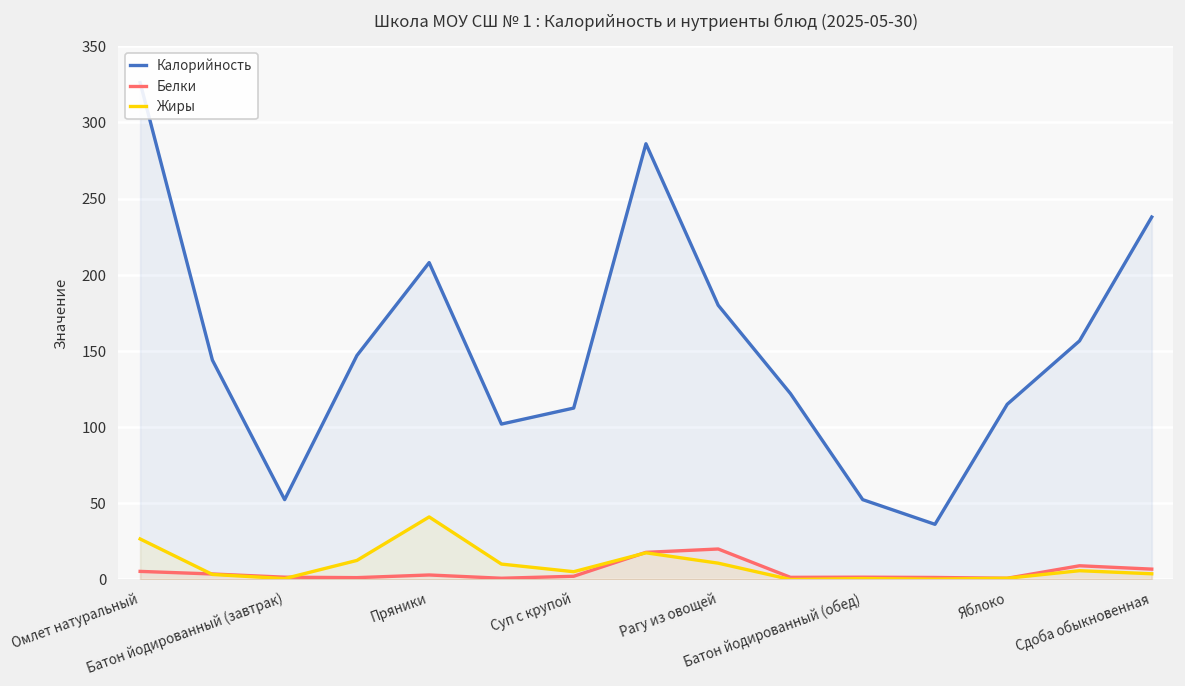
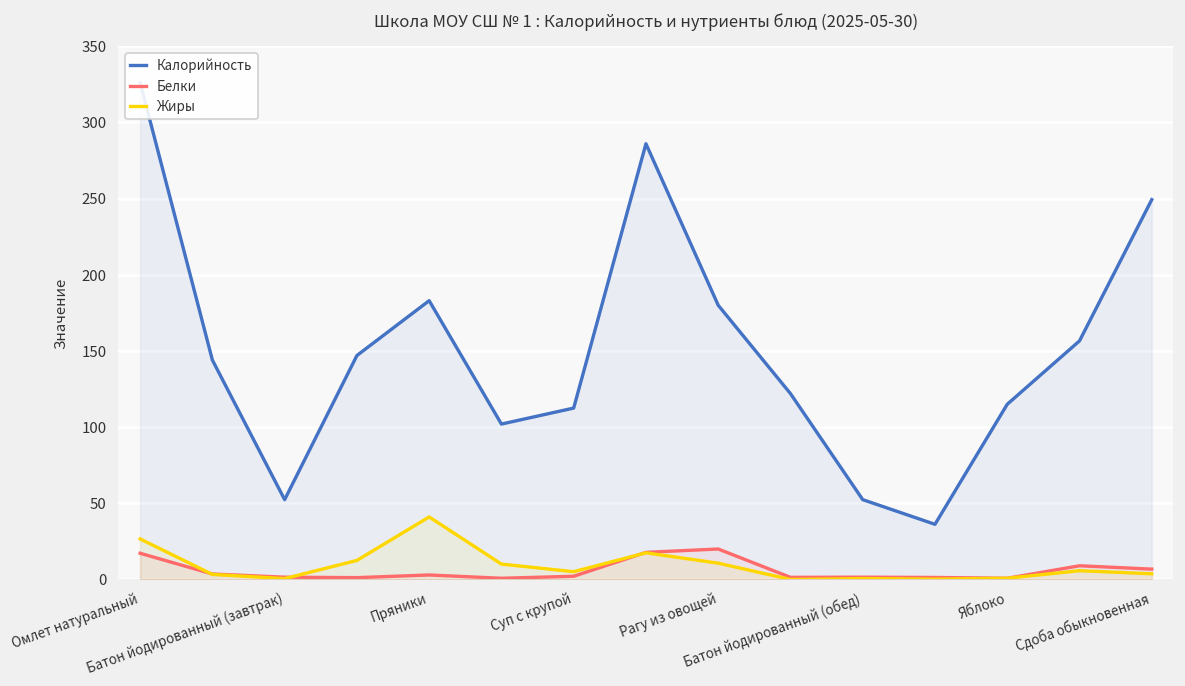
Белки, Омлет натуральный: 5 -> 17
Калорийность, Пряники: 208 -> 183
Калорийность, Сдоба обыкновенная: 238 -> 249
